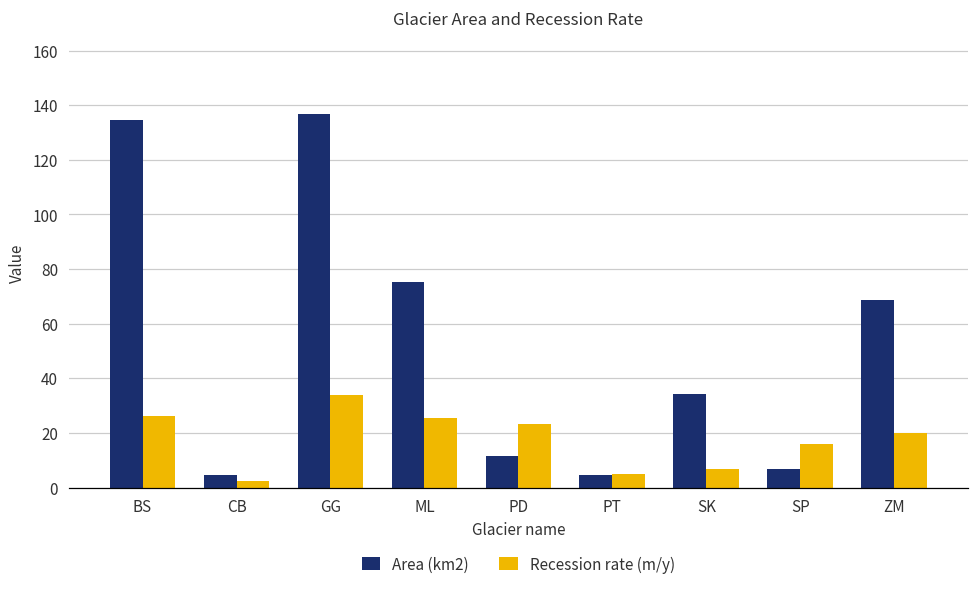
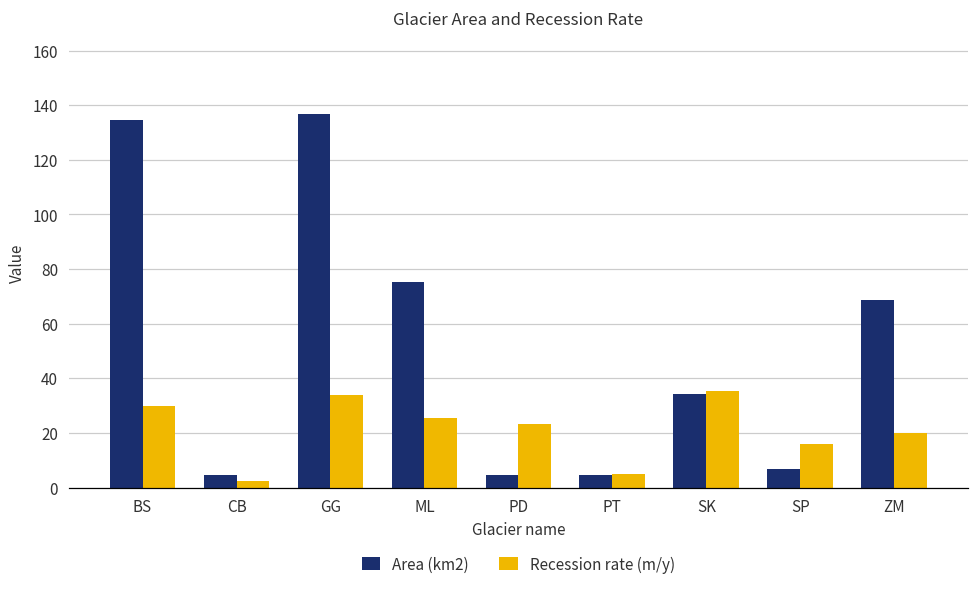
Recession rate (m/y), BS: 26 -> 30
Area (km2), PD: 11 -> 5
Recession rate (m/y), SK: 7 -> 35
